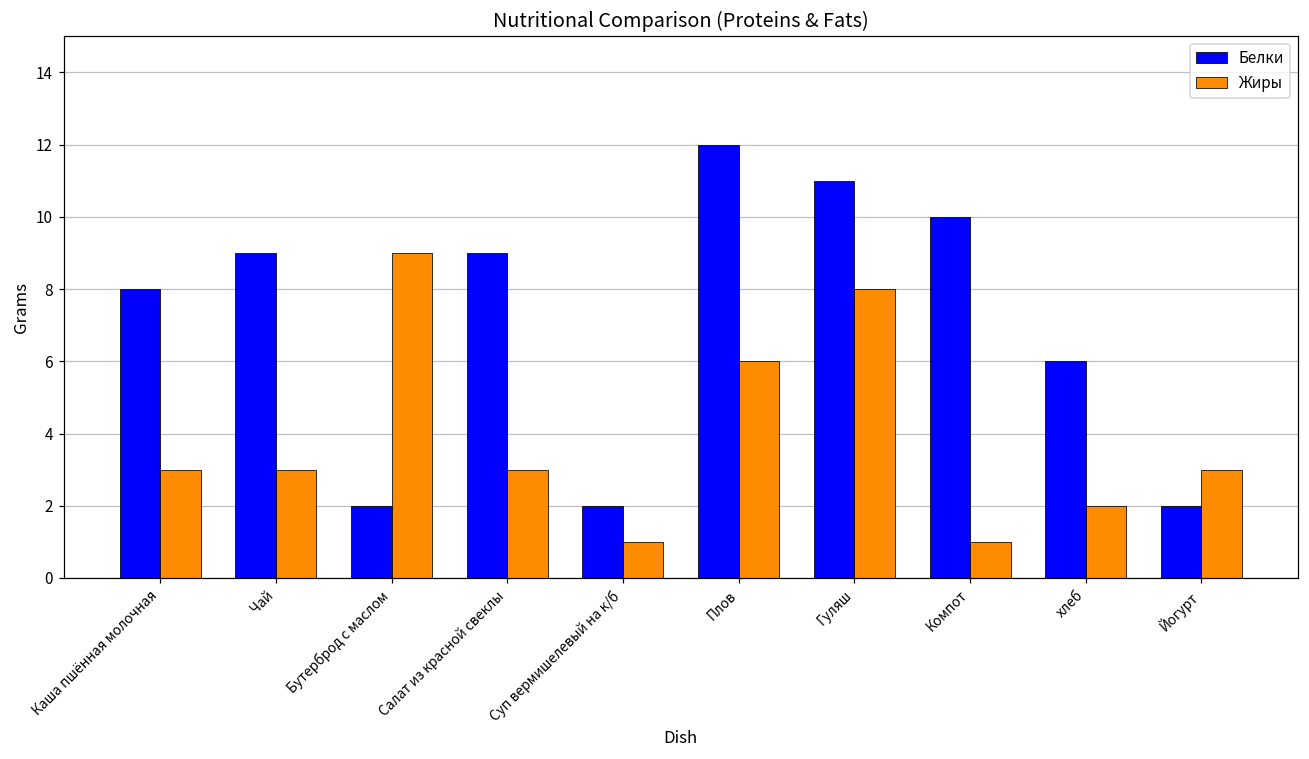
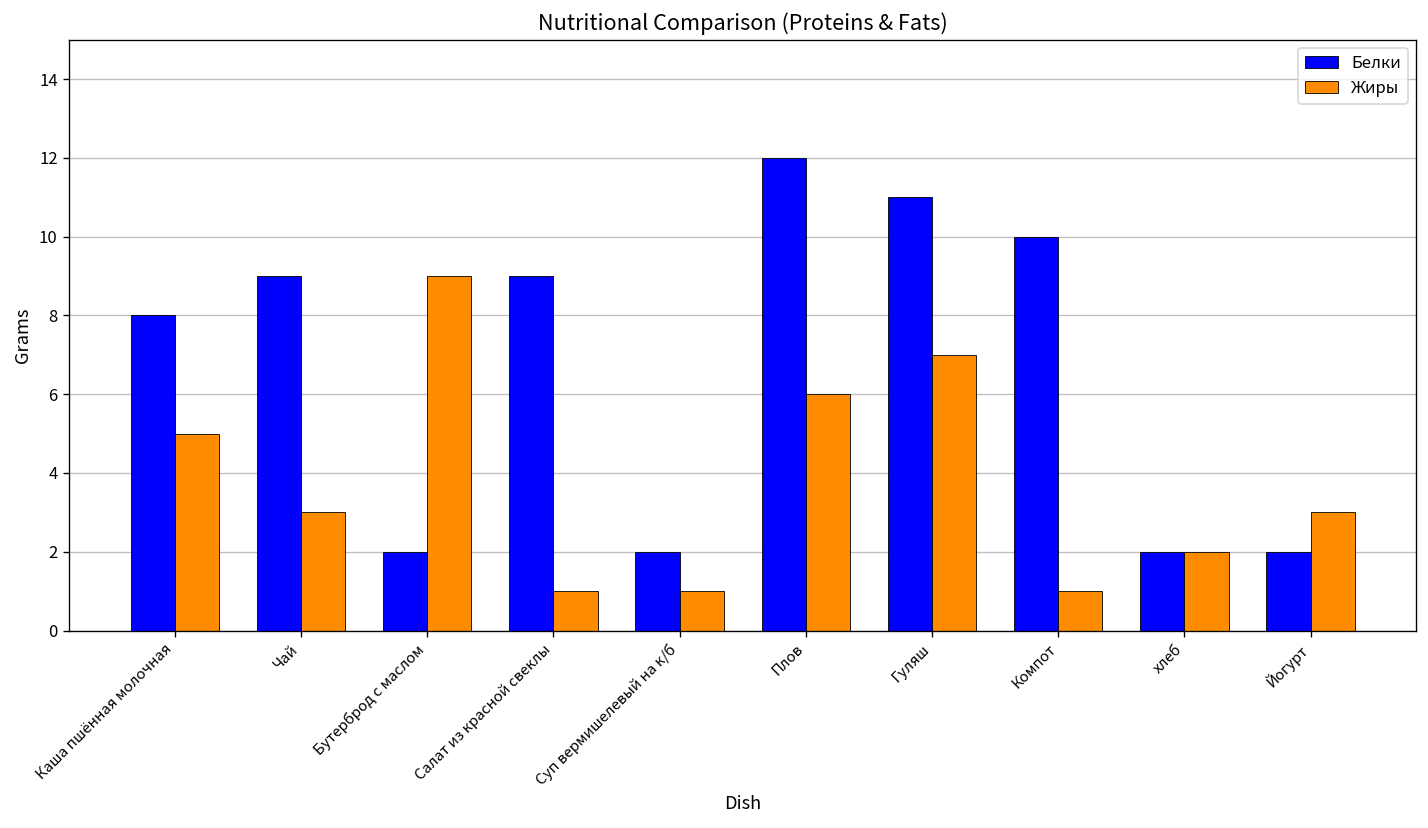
Жиры, Каша пшённая молочная: 3 -> 5
Жиры, Салат из красной свеклы: 3 -> 1
Жиры, Гуляш: 8 -> 7
Белки, хлеб: 6 -> 2
